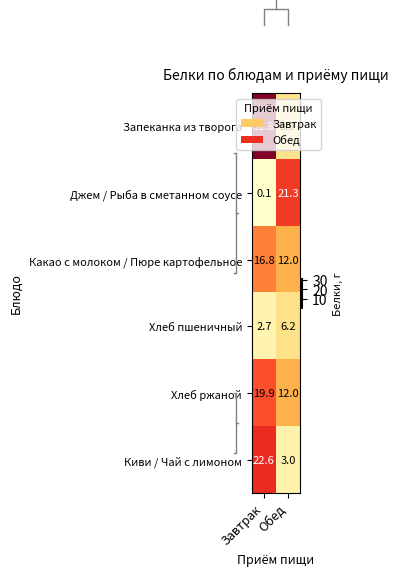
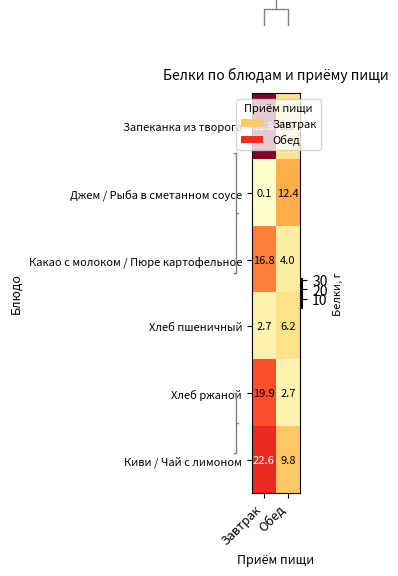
Джем / Рыба в сметанном соусе, Обед: 21.3 -> 12.4
Какао с молоком / Пюре картофельное, Обед: 12.0 -> 4.0
Хлеб ржаной, Обед: 12.0 -> 2.7
Киви / Чай с лимоном, Обед: 3.0 -> 9.8
